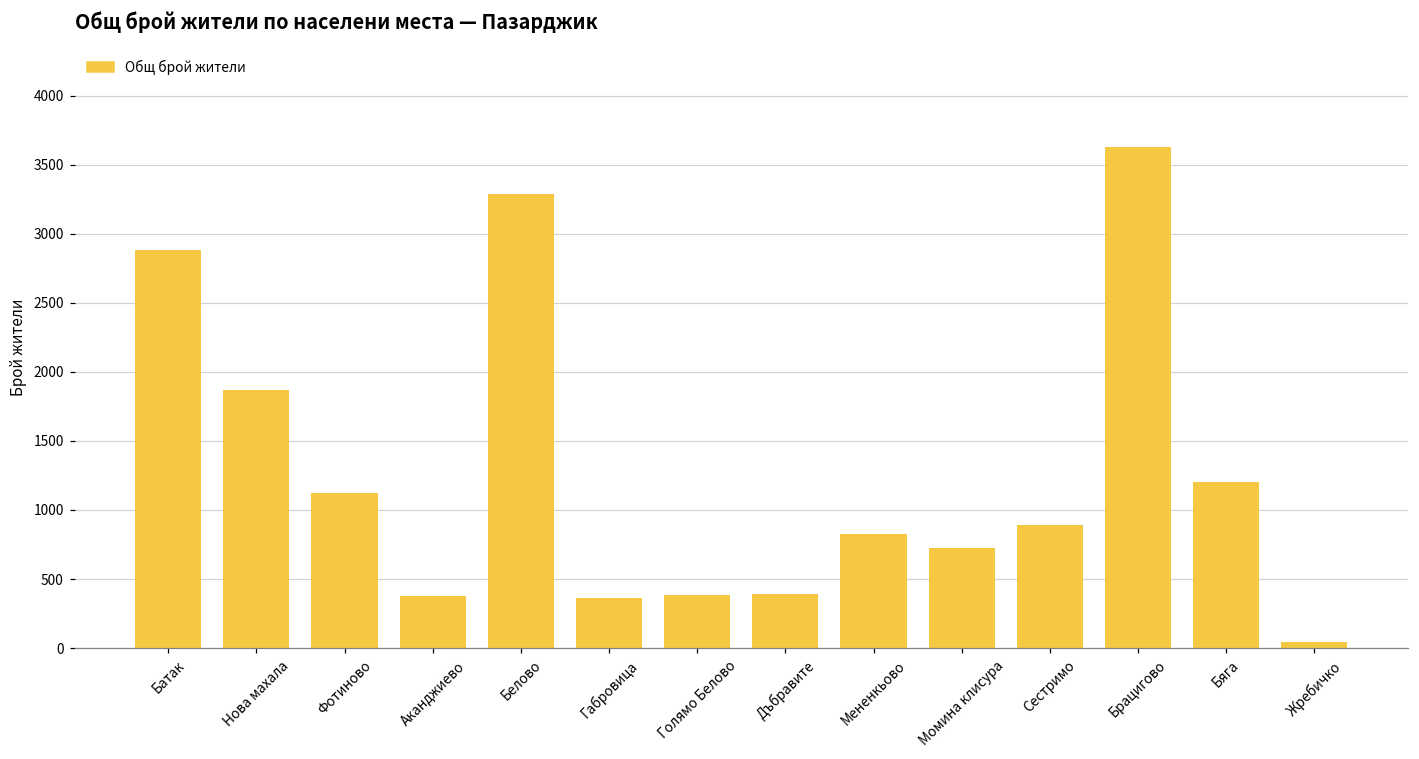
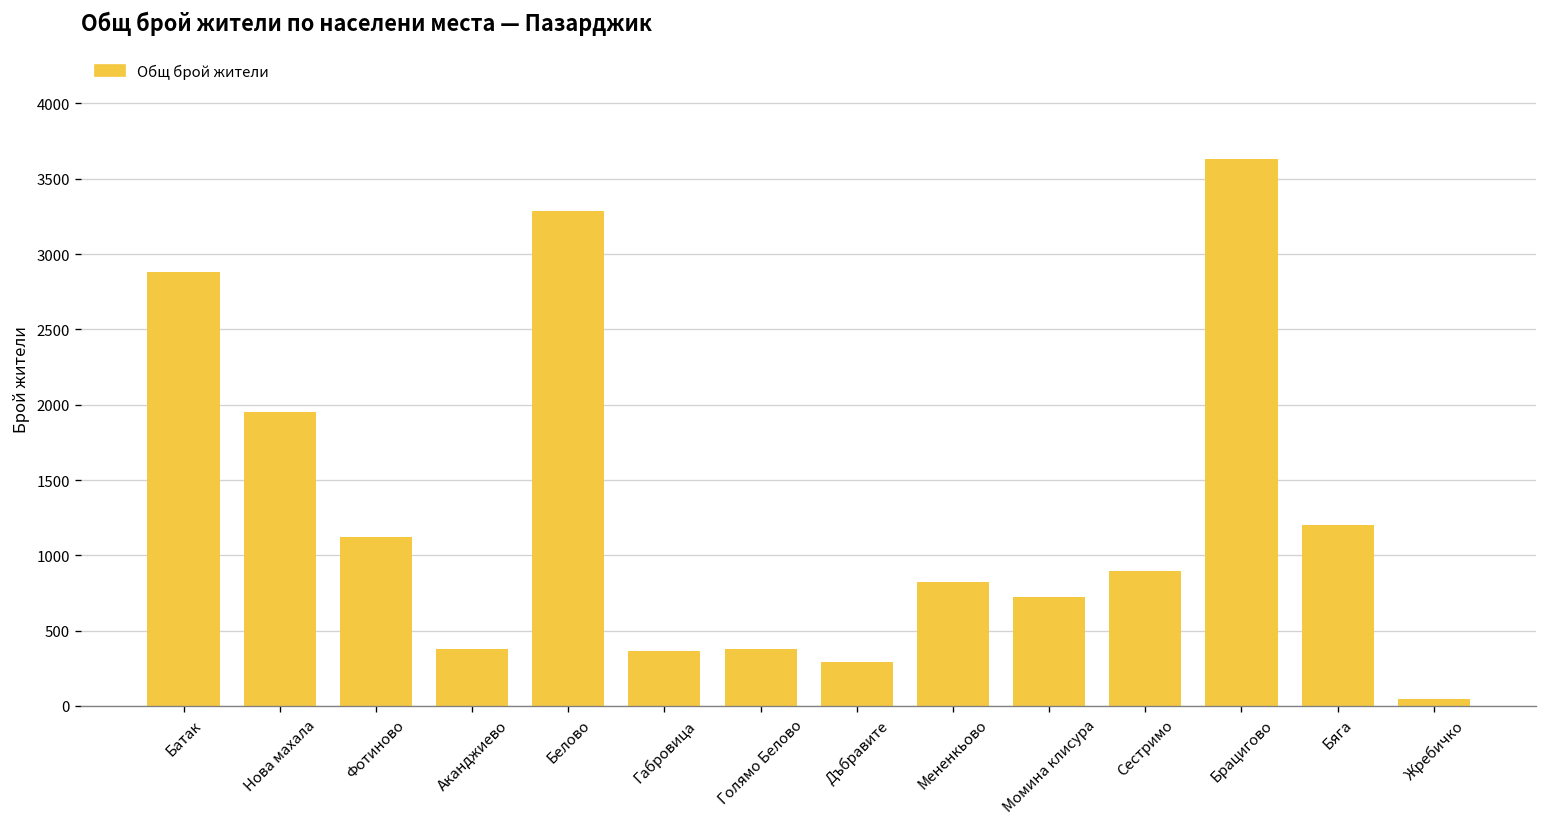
Нова махала: 1870 -> 1950
Дъбравите: 390 -> 290
